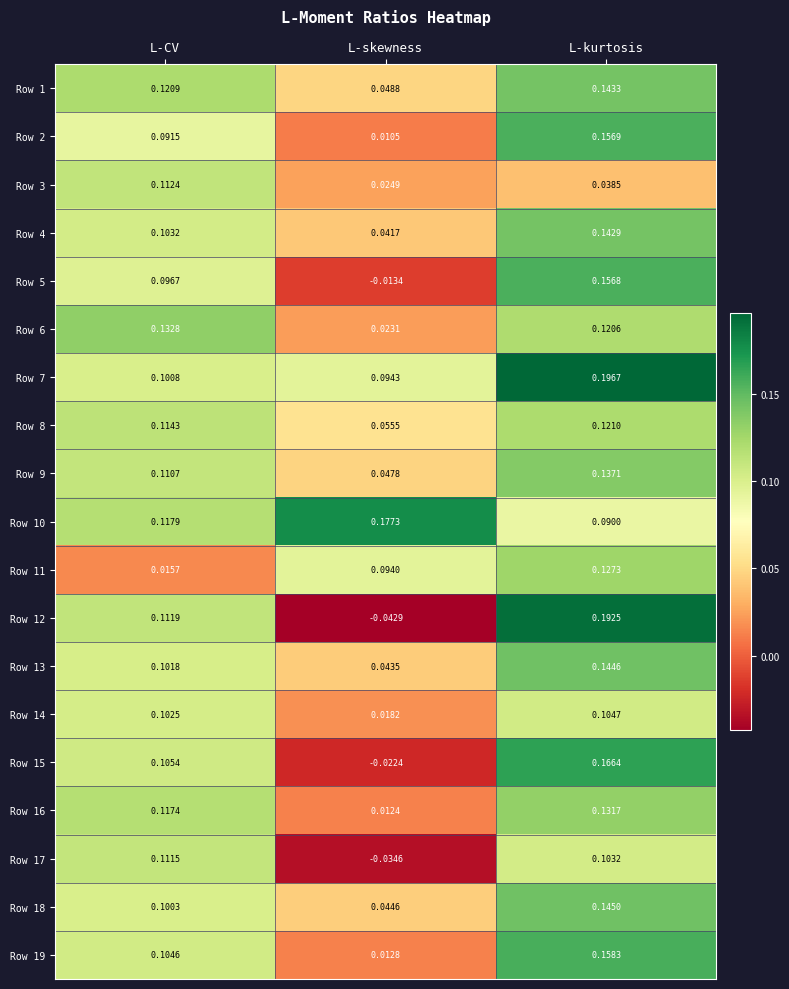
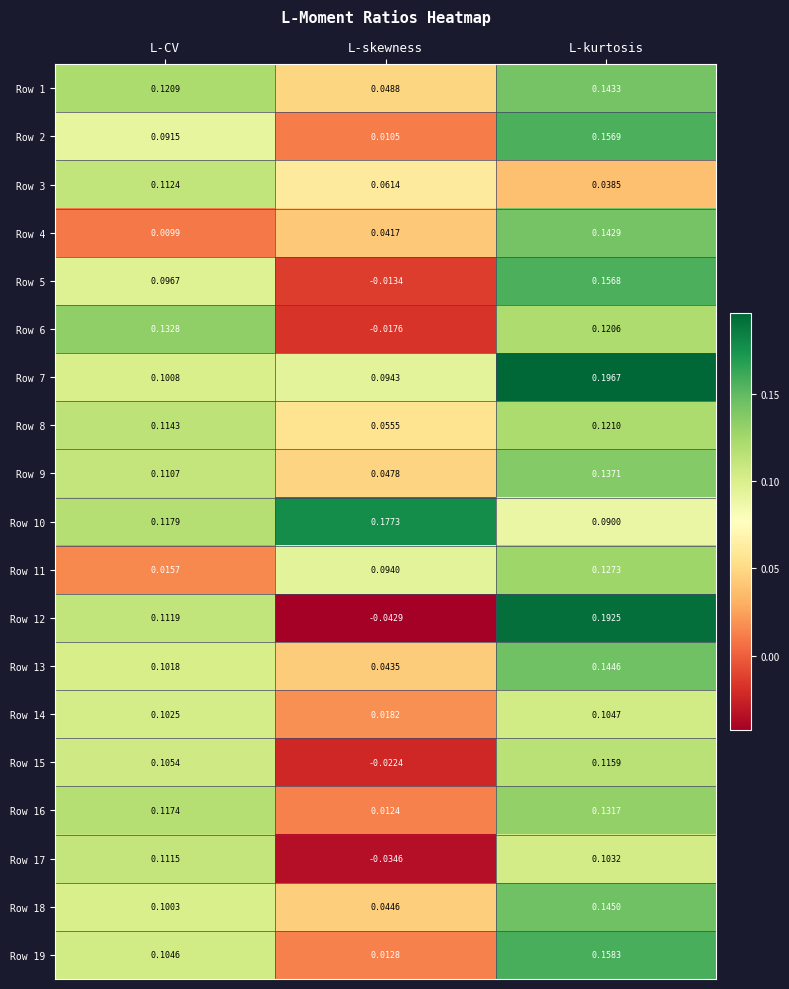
Row 3, L-skewness: 0.0249 -> 0.0614
Row 4, L-CV: 0.1032 -> 0.0099
Row 6, L-skewness: 0.0231 -> -0.0176
Row 15, L-kurtosis: 0.1664 -> 0.1159
